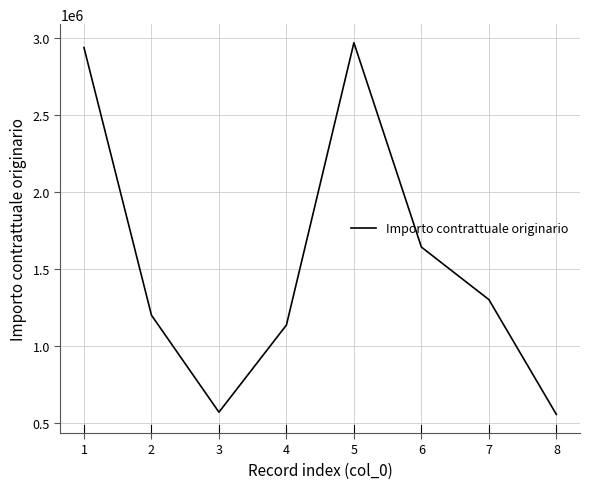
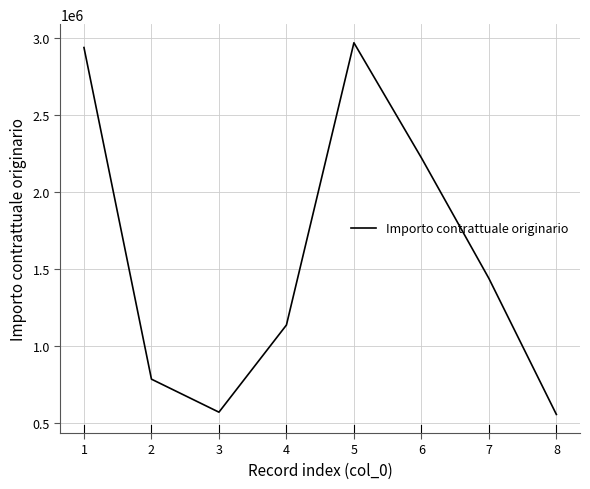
2: 1200000 -> 790000
6: 1640000 -> 2220000
7: 1300000 -> 1440000
